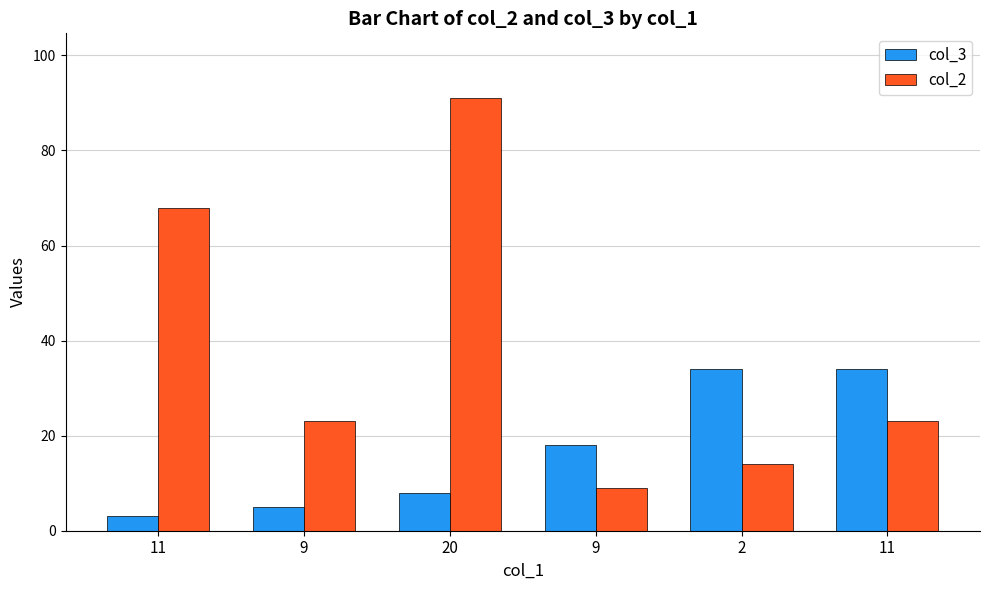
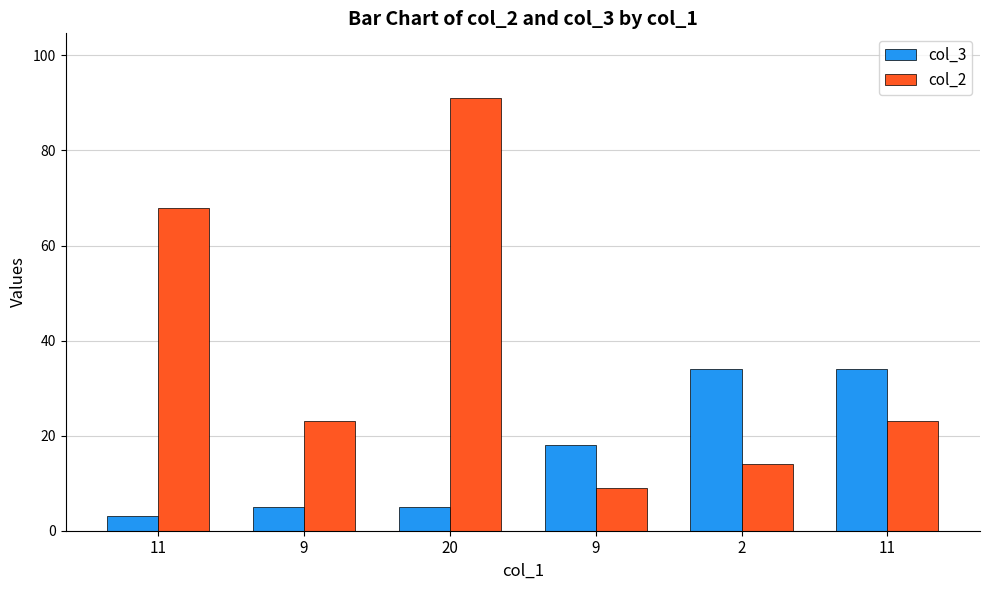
col_3, 20: 8 -> 5
